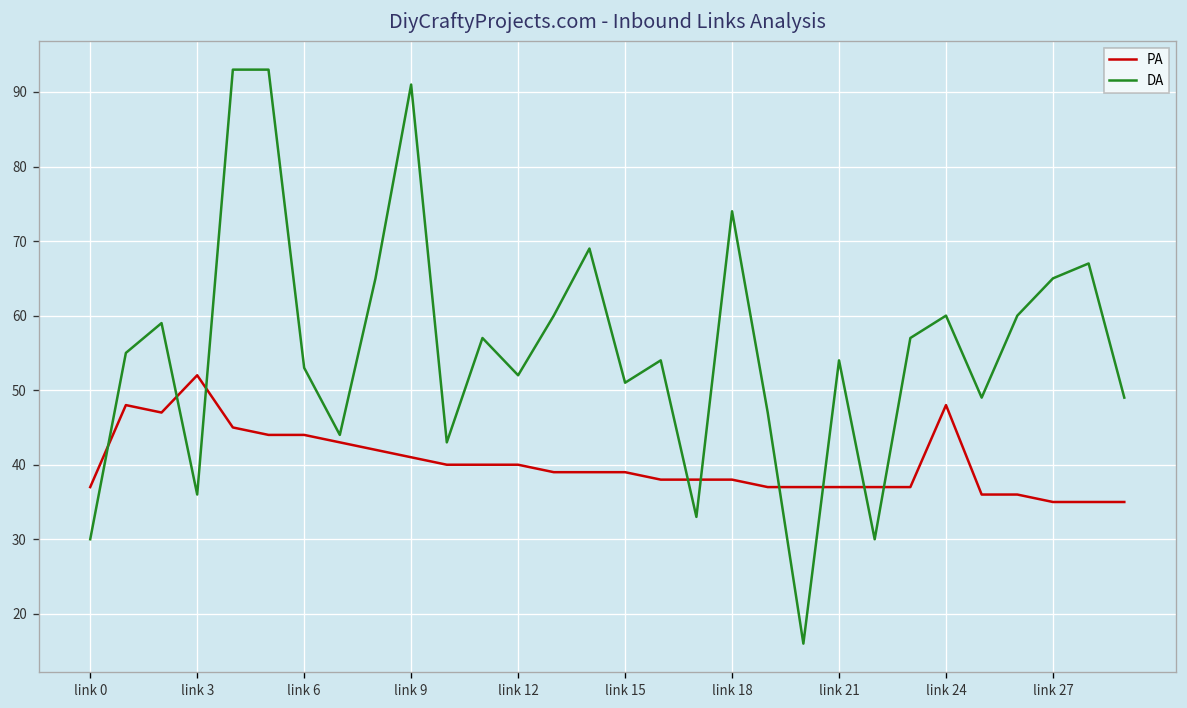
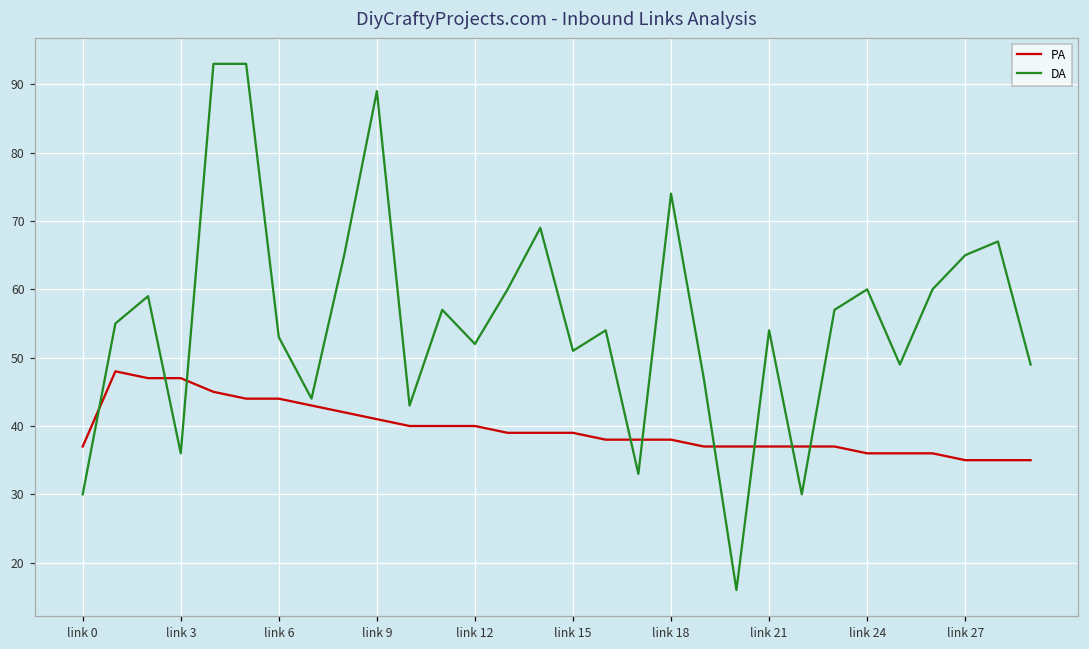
PA, link 3: 52 -> 47
DA, link 9: 91 -> 89
PA, link 24: 48 -> 36
